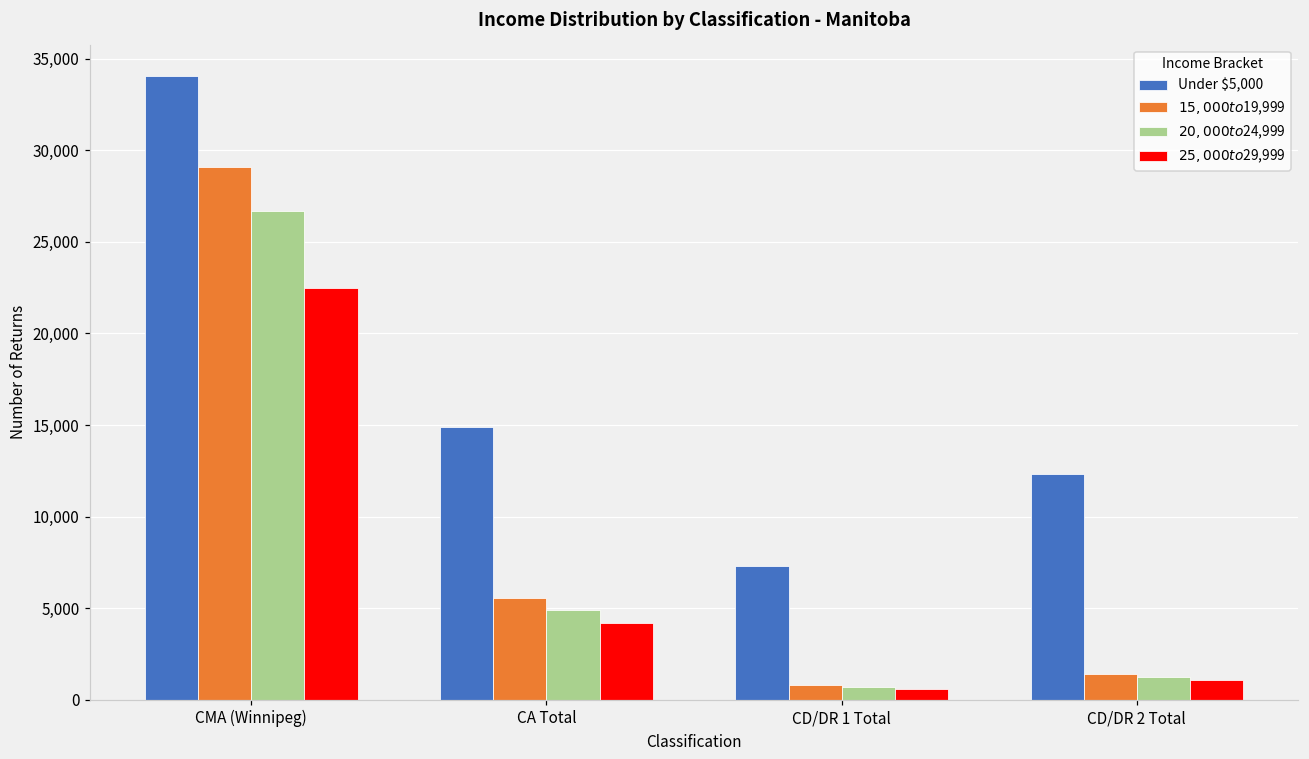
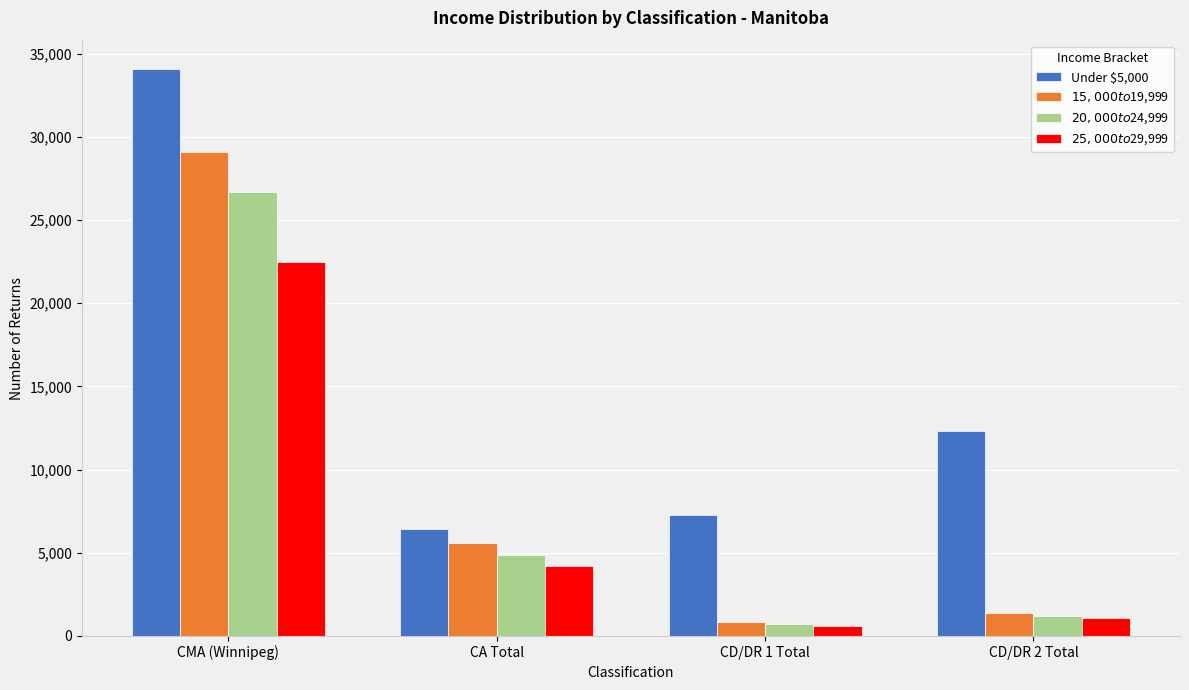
Under $5,000, CA Total: 14,900 -> 6,500
